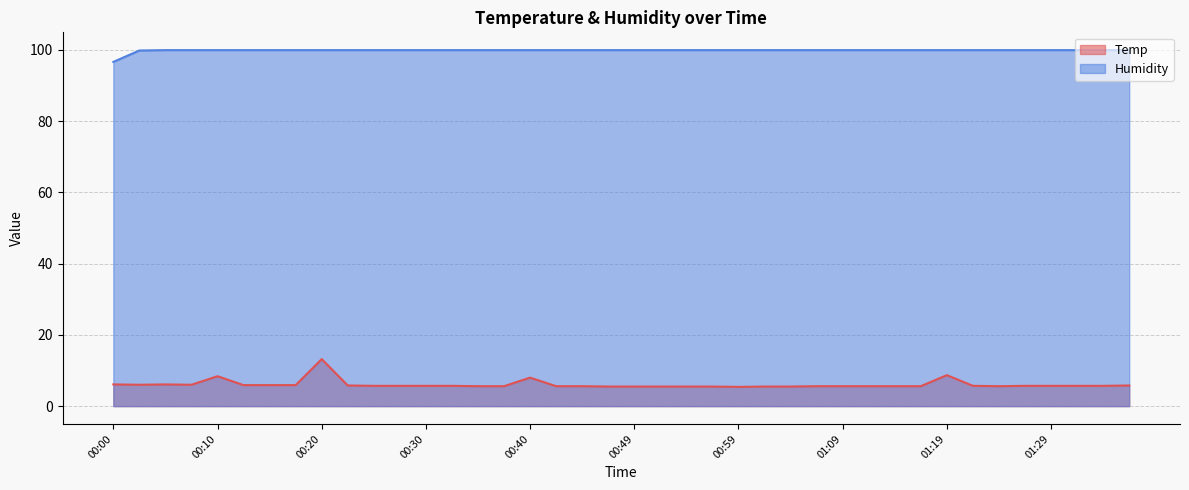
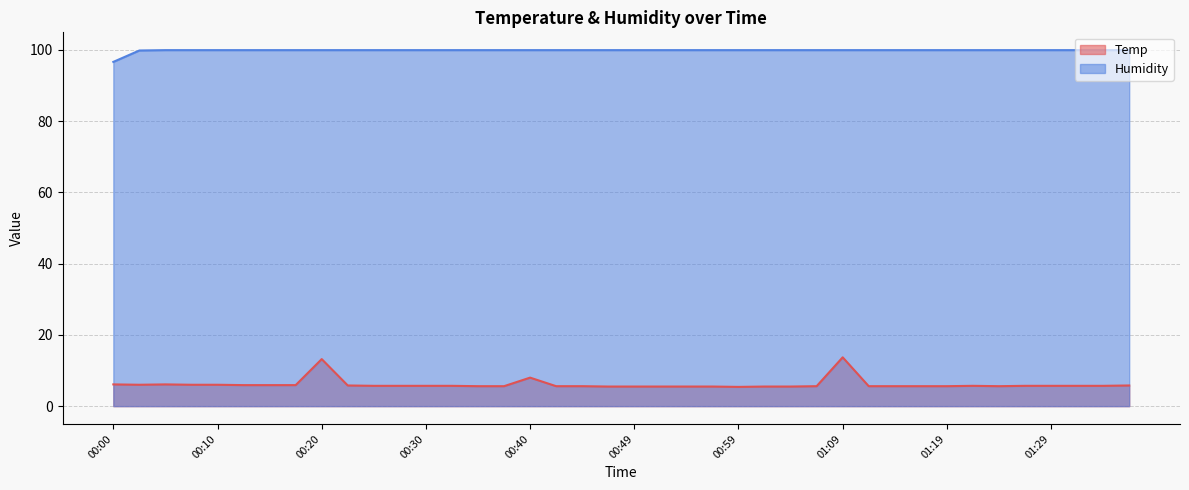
Temp, 00:10: 8 -> 6
Temp, 01:09: 6 -> 14
Temp, 01:19: 9 -> 6
